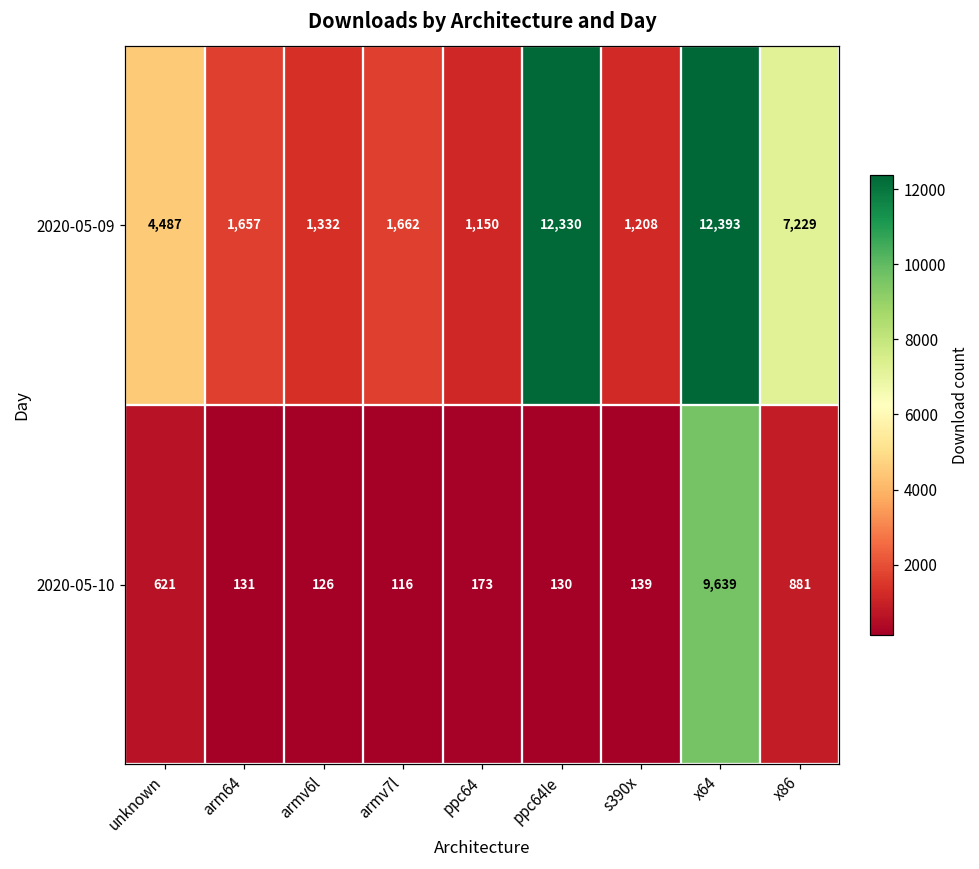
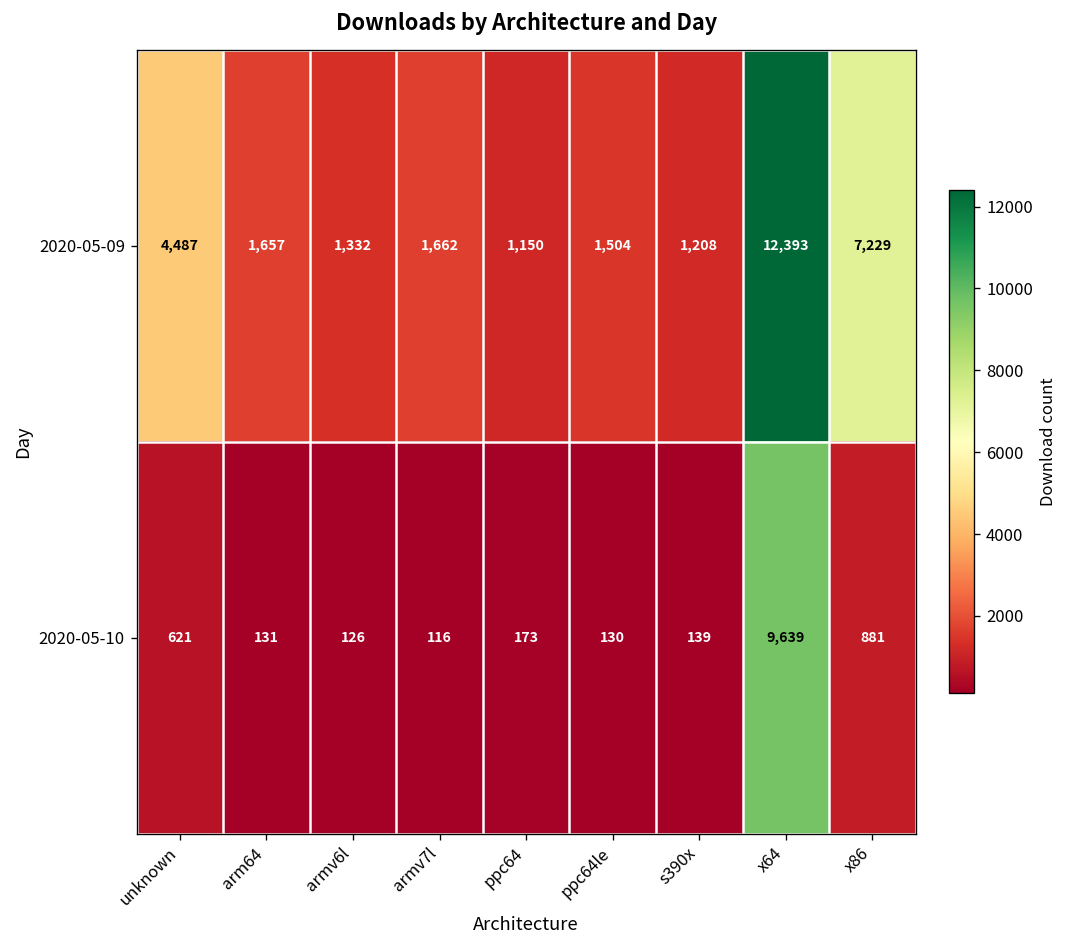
2020-05-09, ppc64le: 12,330 -> 1,504
